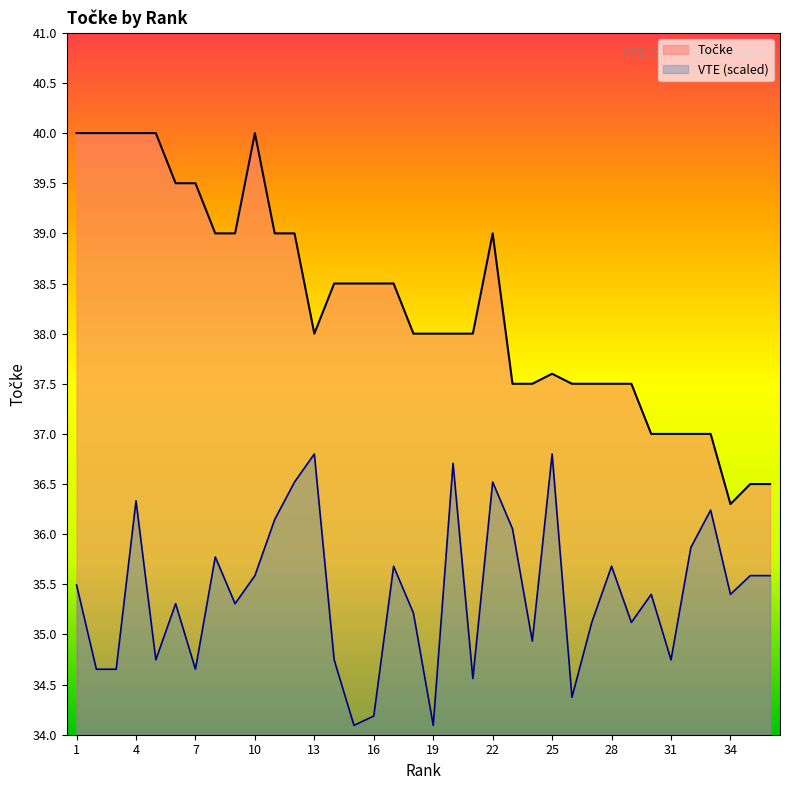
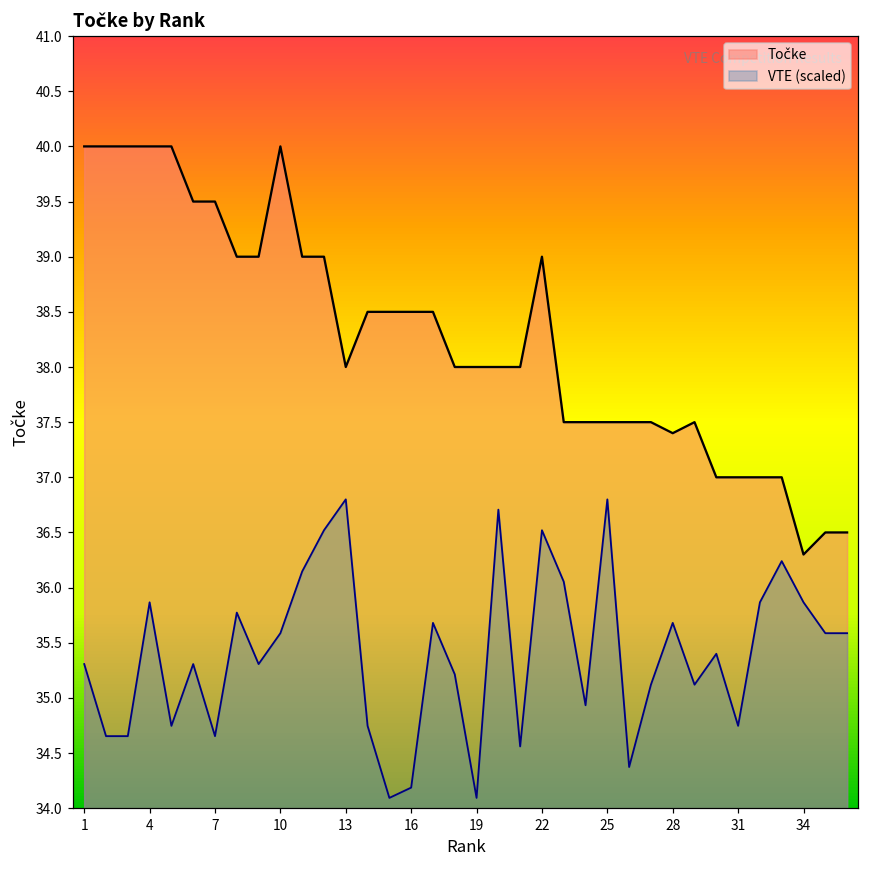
VTE (scaled), 1: 35.49 -> 35.31
VTE (scaled), 4: 36.33 -> 35.87
Točke, 25: 37.6 -> 37.5
Točke, 28: 37.5 -> 37.4
VTE (scaled), 34: 35.40 -> 35.87
